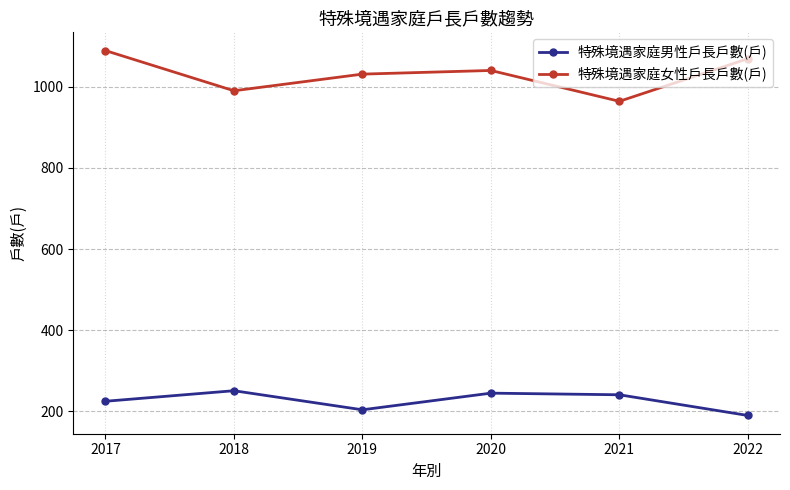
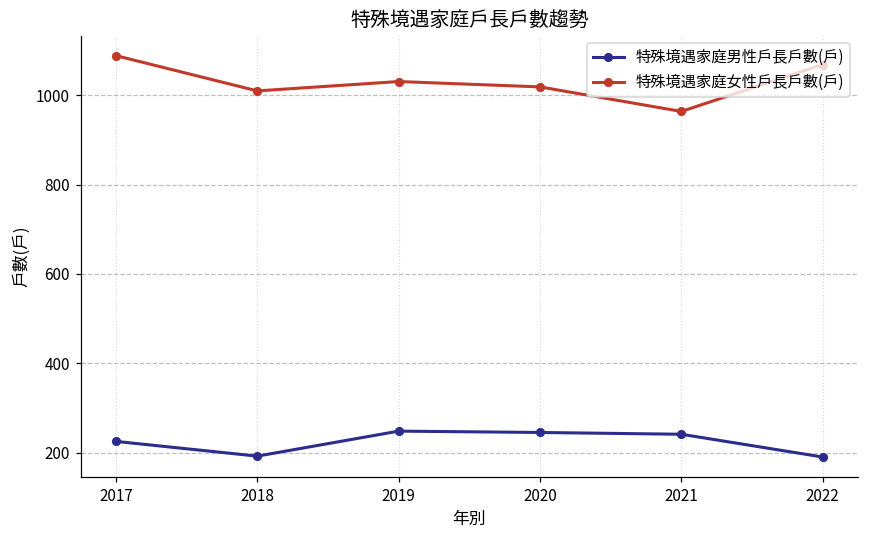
特殊境遇家庭男性戶長戶數(戶), 2018: 250 -> 190
特殊境遇家庭女性戶長戶數(戶), 2018: 990 -> 1010
特殊境遇家庭男性戶長戶數(戶), 2019: 200 -> 250
特殊境遇家庭女性戶長戶數(戶), 2020: 1040 -> 1020
